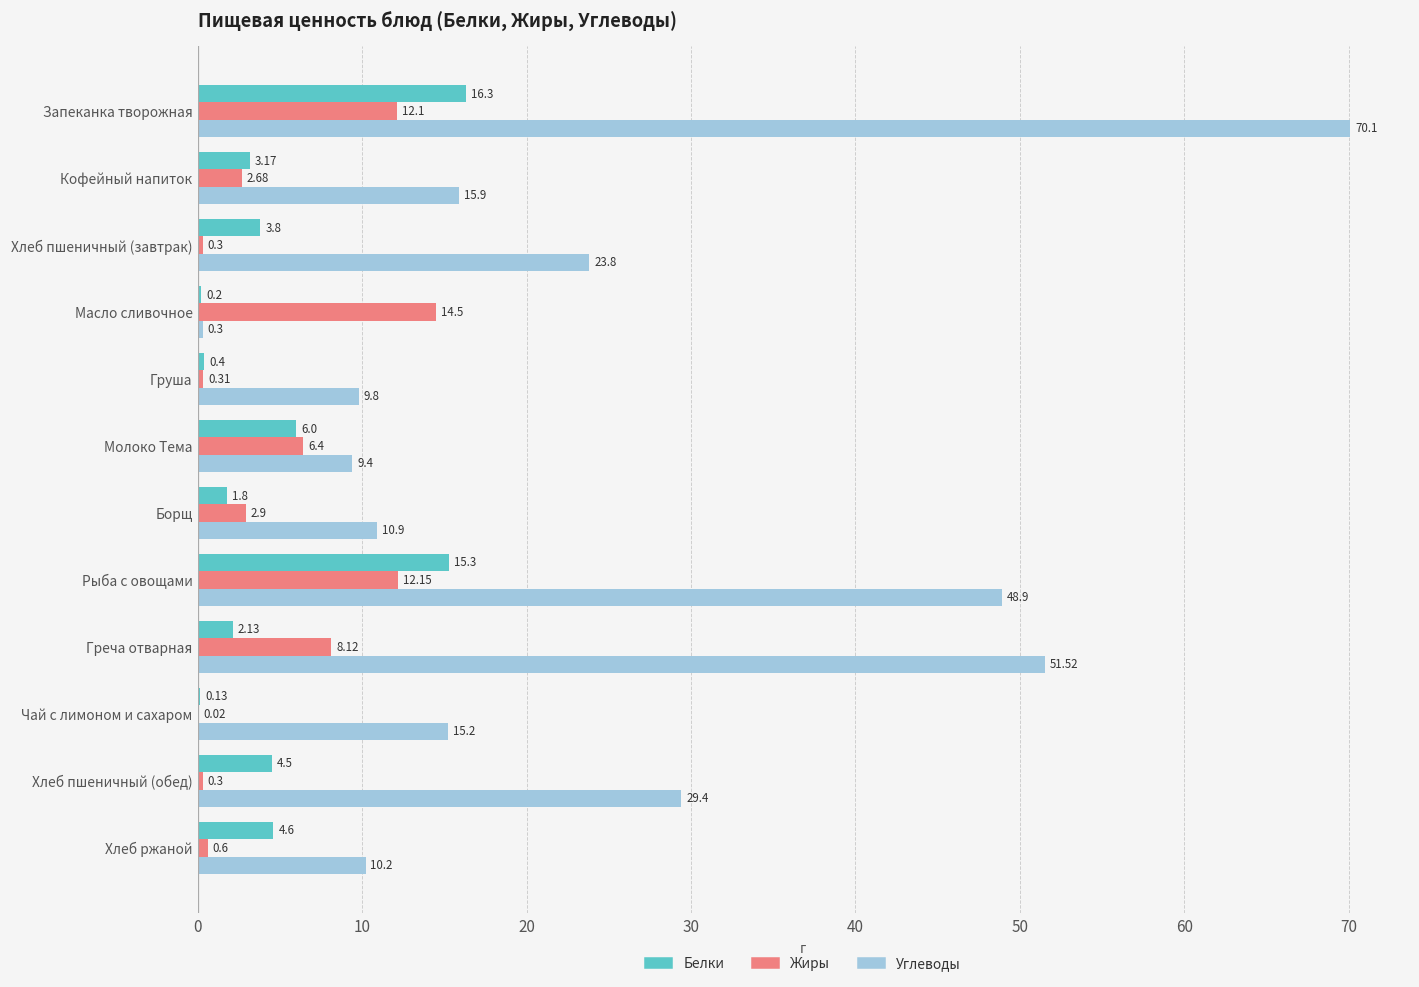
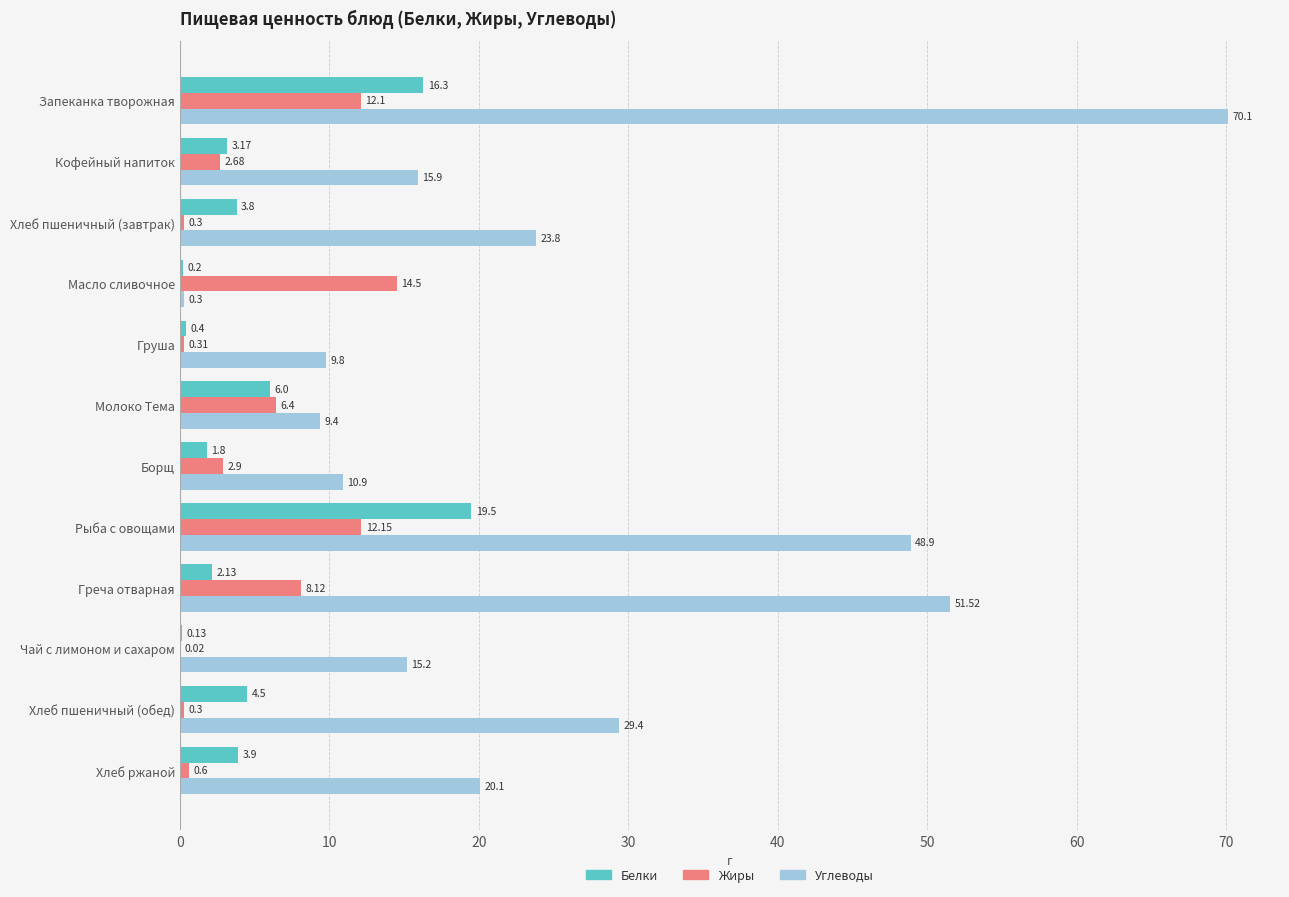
Белки, Рыба с овощами: 15.3 -> 19.5
Белки, Хлеб ржаной: 4.6 -> 3.9
Углеводы, Хлеб ржаной: 10.2 -> 20.1
